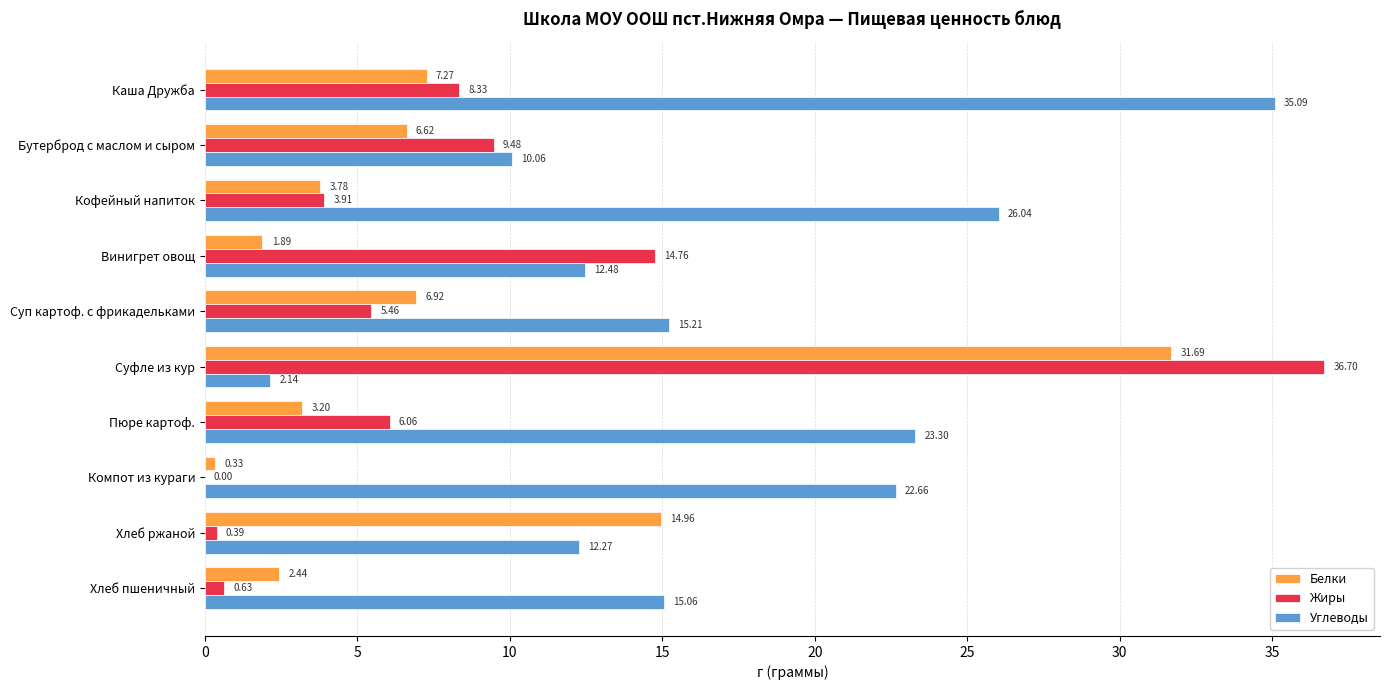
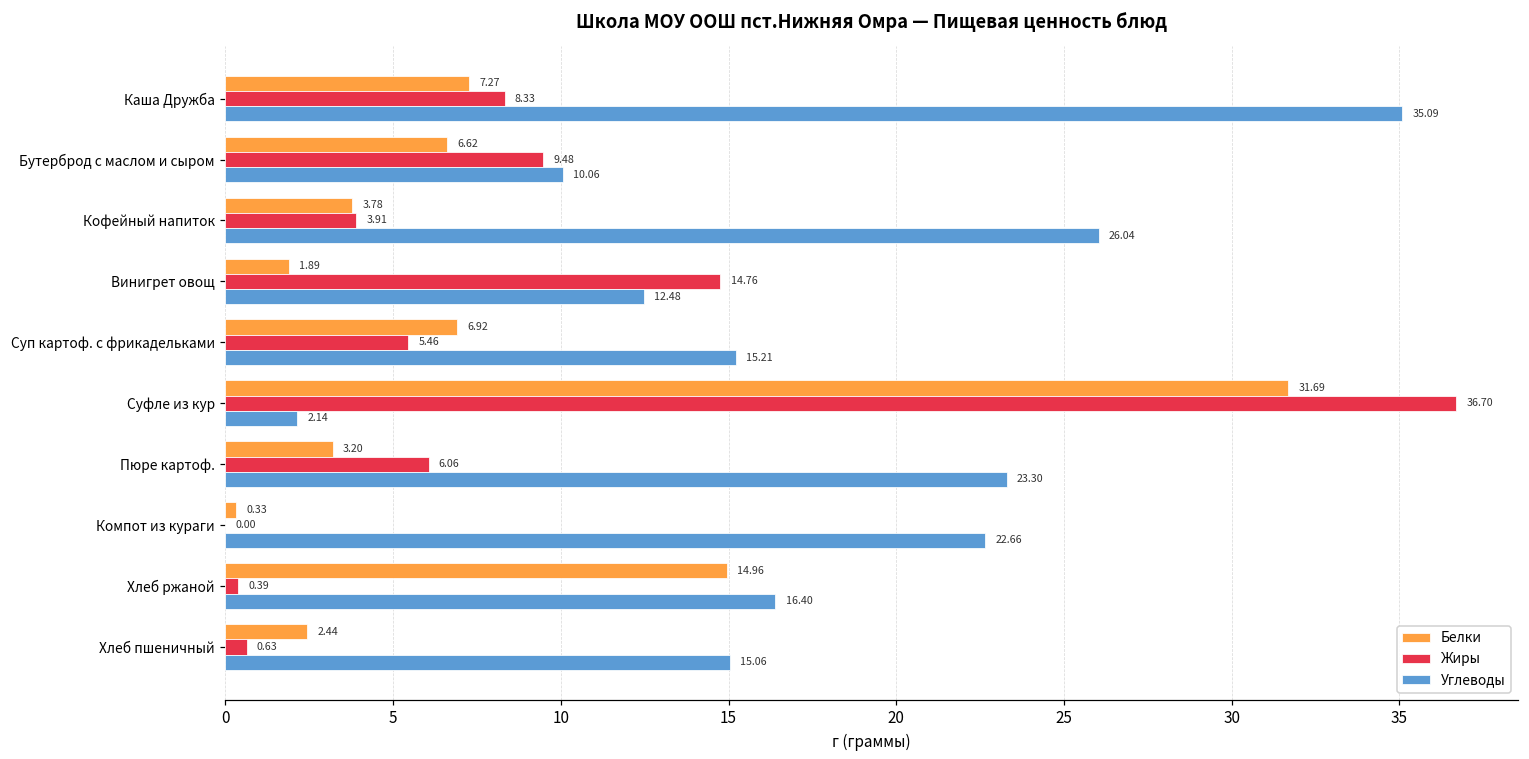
Углеводы, Хлеб ржаной: 12.27 -> 16.40
